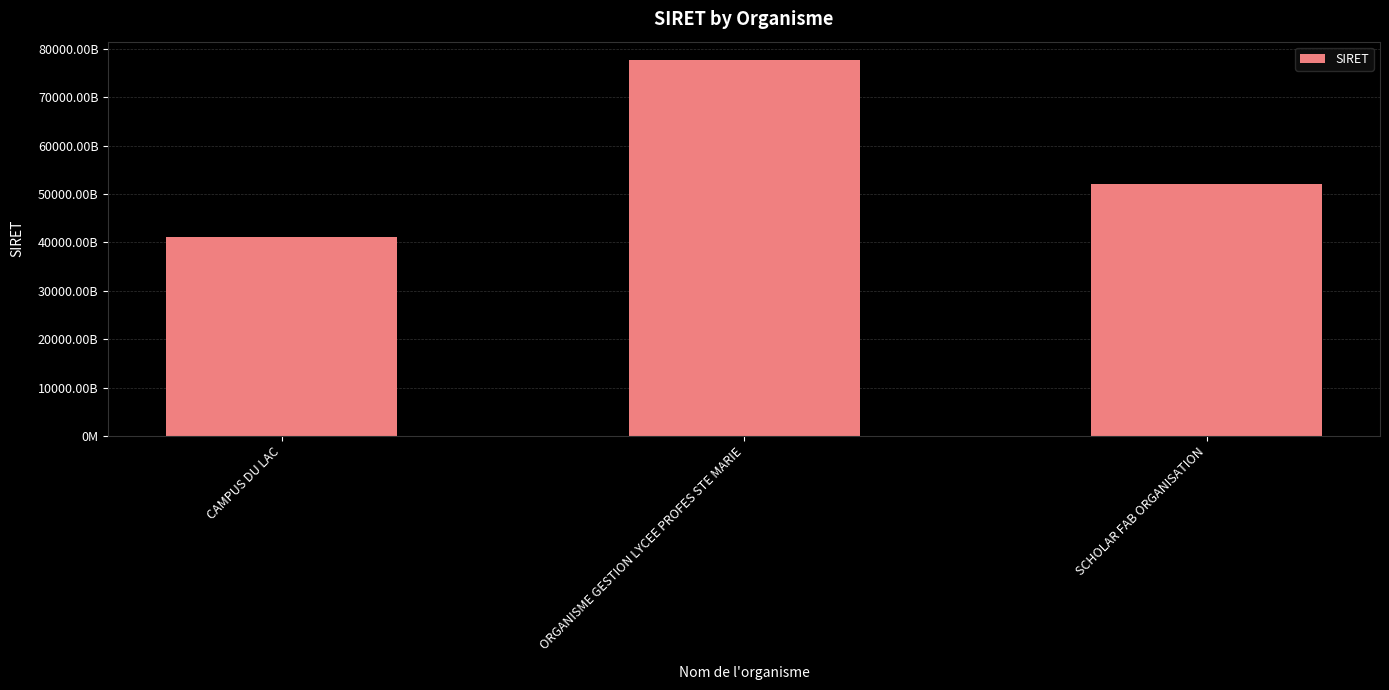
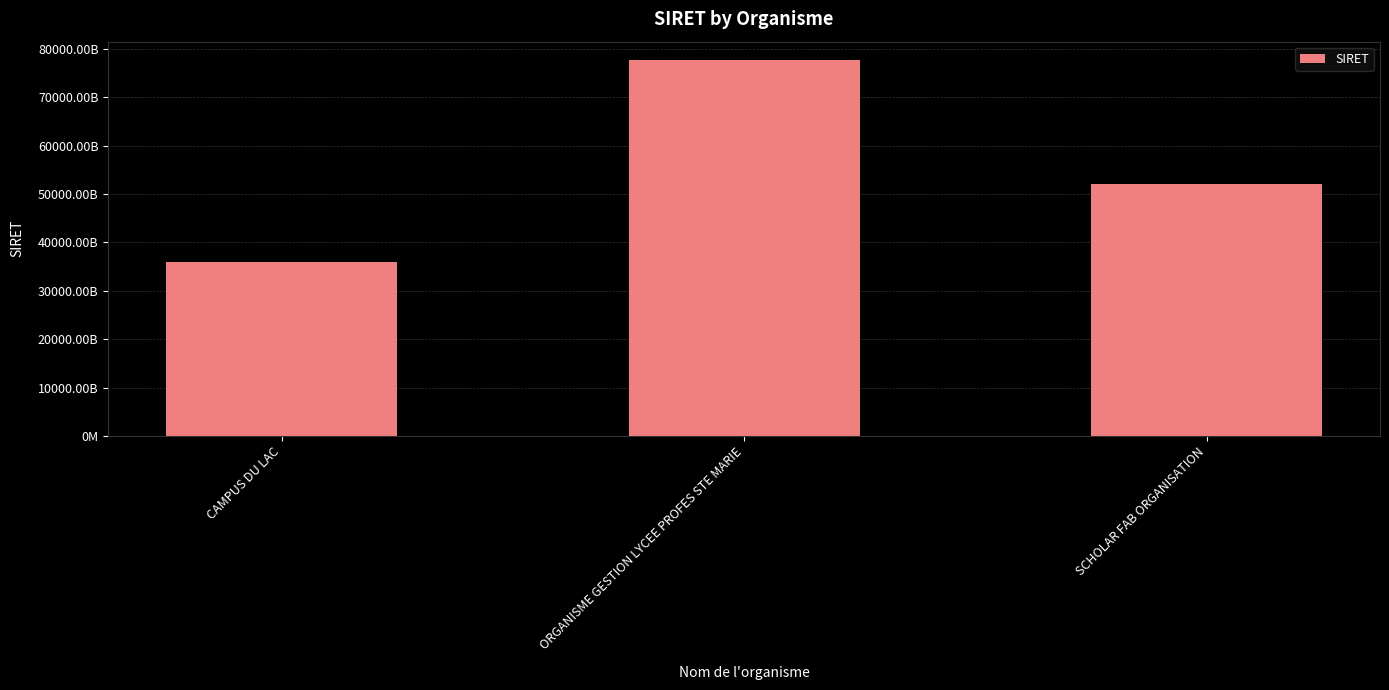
CAMPUS DU LAC: 41000000000000 -> 36000000000000
